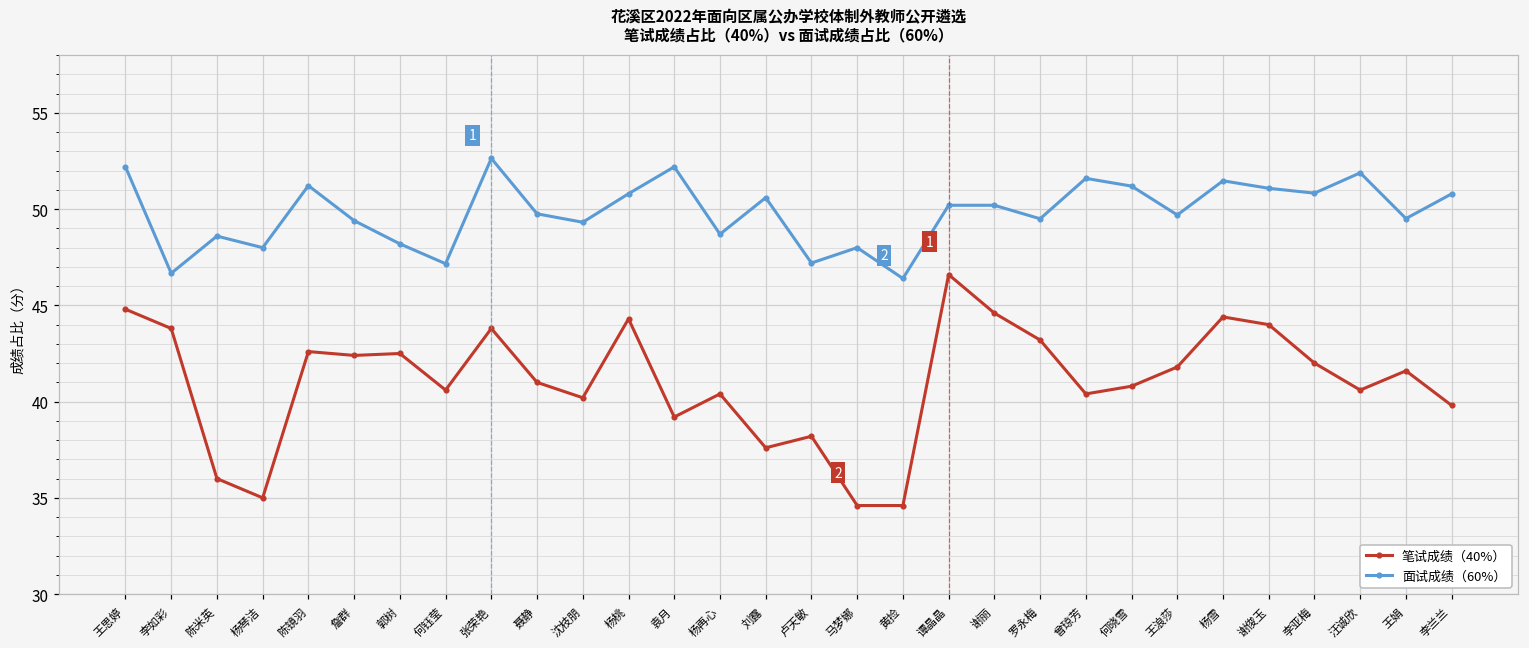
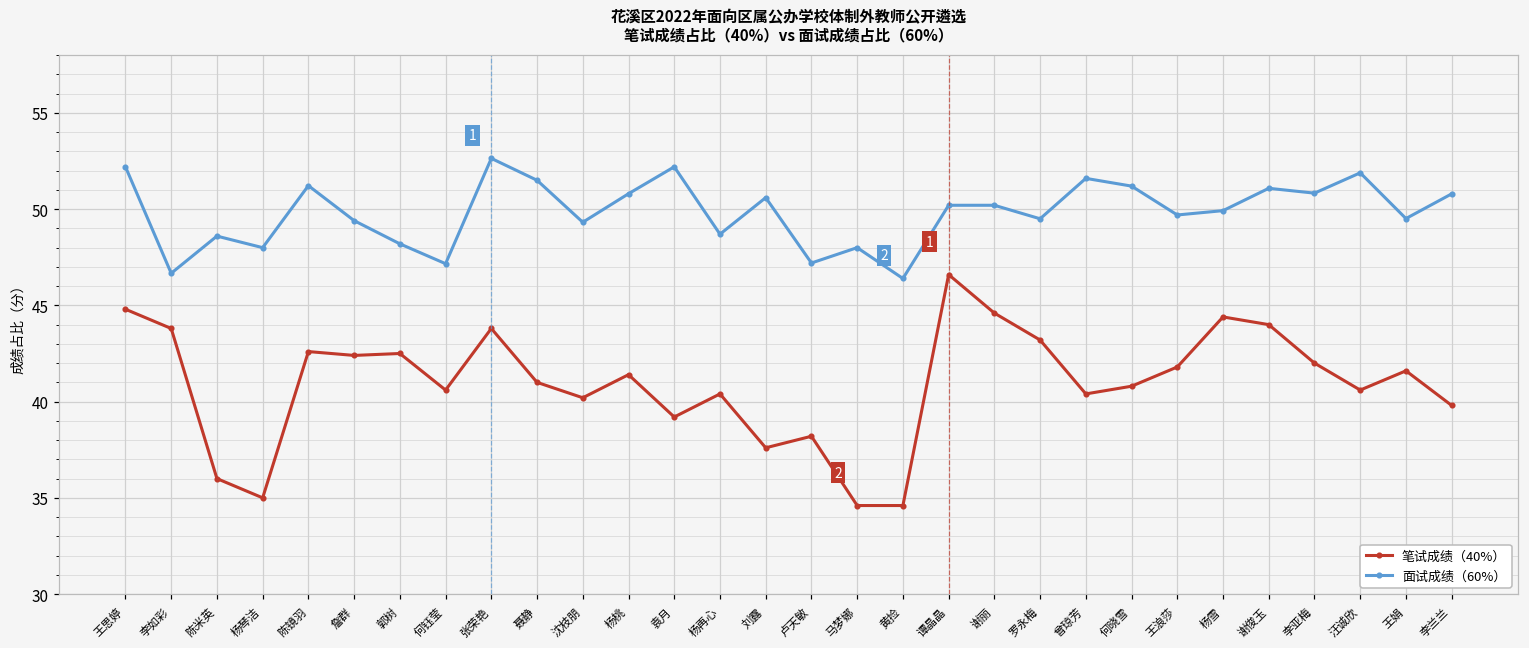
面试成绩（60%）, 聂静: 49.8 -> 51.5
笔试成绩（40%）, 杨桃: 44.3 -> 41.4
面试成绩（60%）, 杨雪: 51.5 -> 49.9
